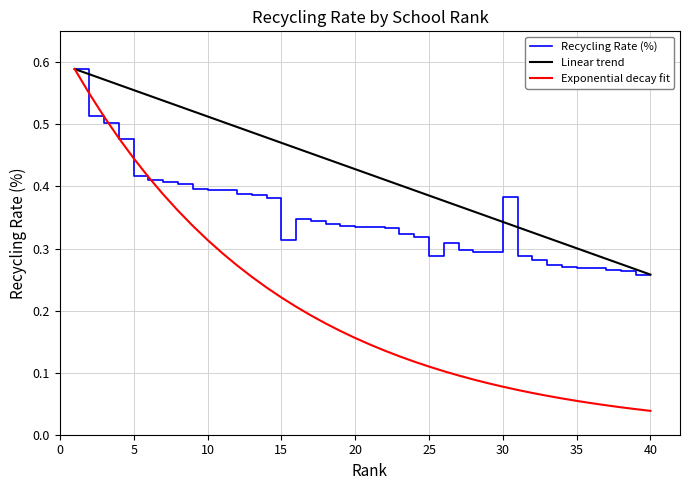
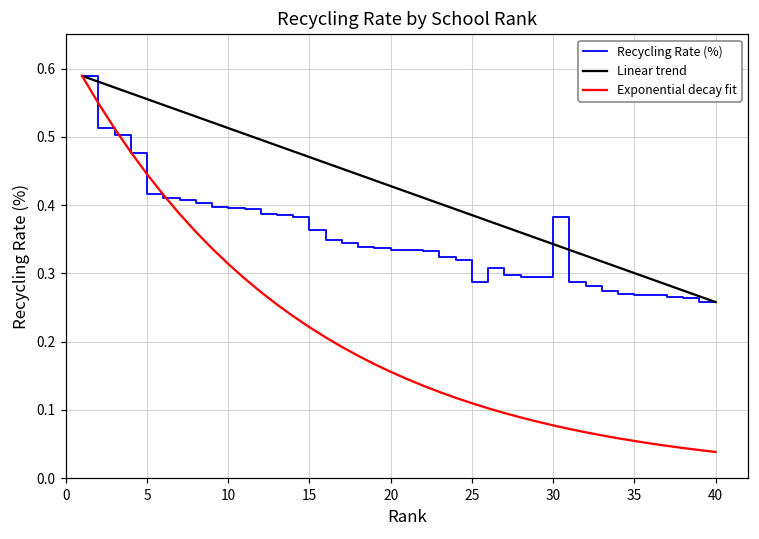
Recycling Rate (%), 15: 0.31 -> 0.36
